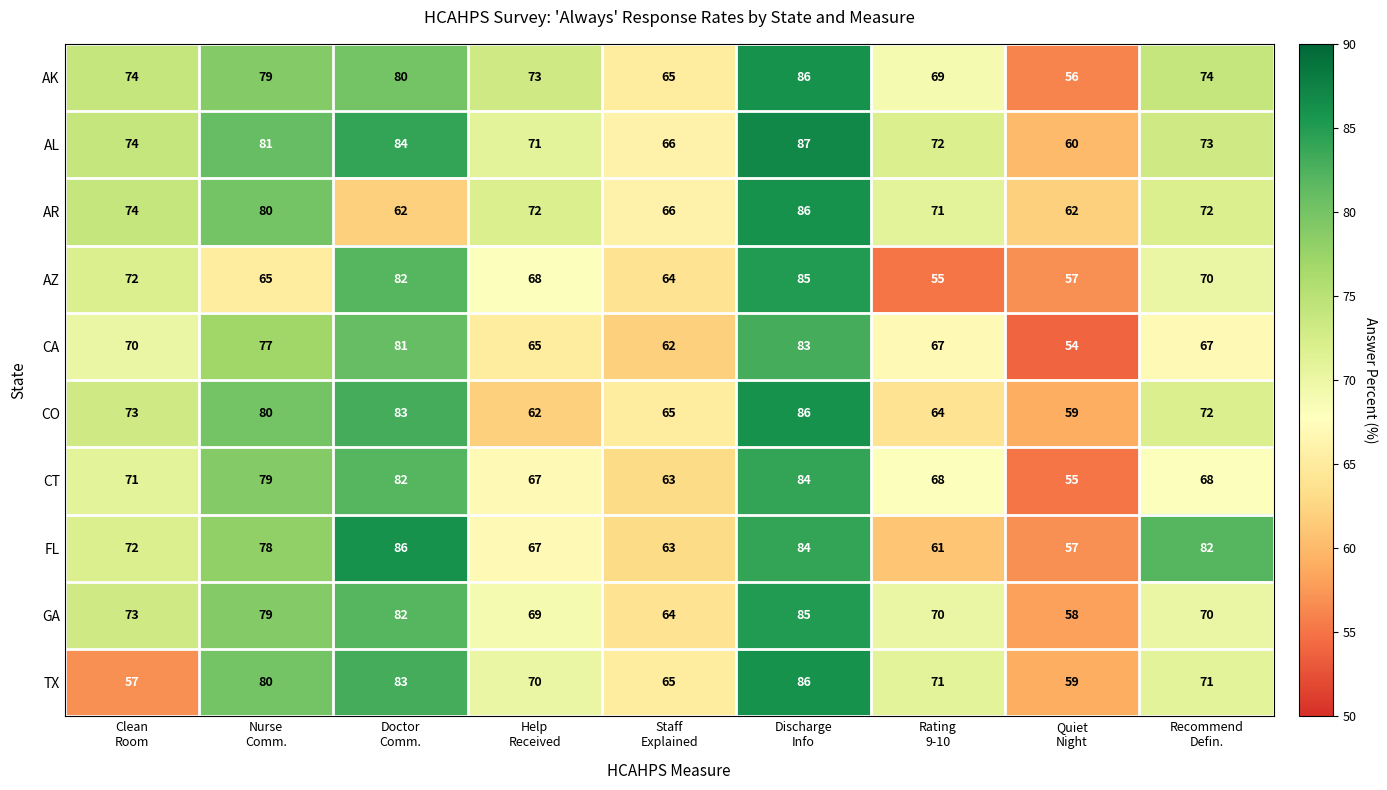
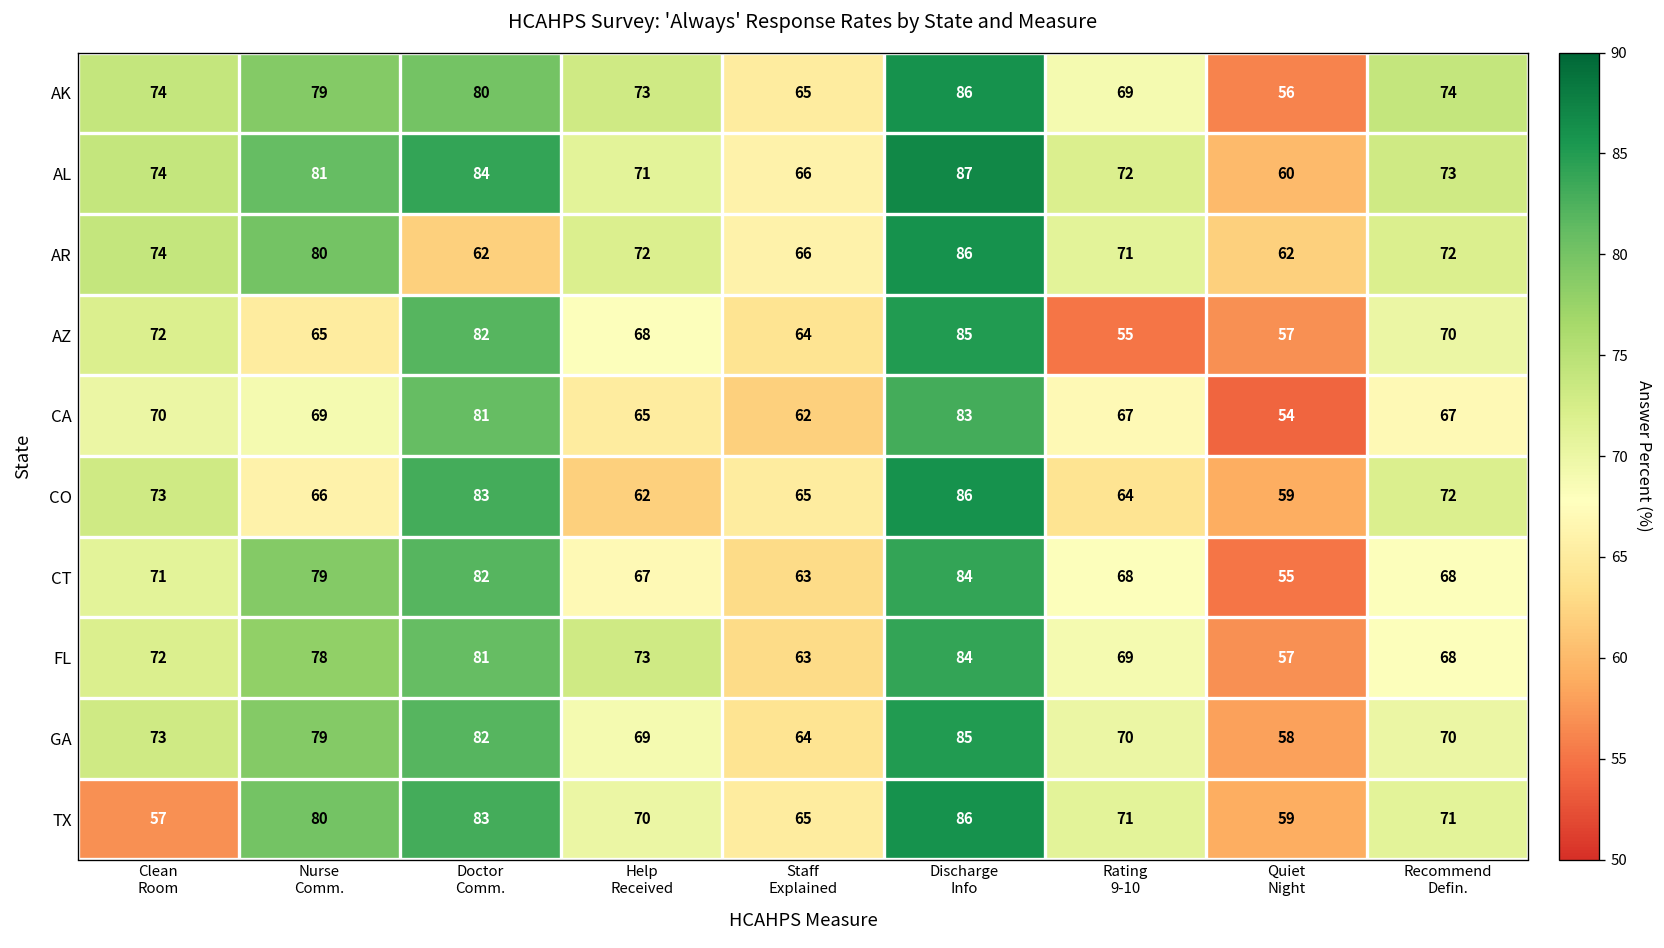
CA, Nurse Comm.: 77 -> 69
CO, Nurse Comm.: 80 -> 66
FL, Doctor Comm.: 86 -> 81
FL, Help Received: 67 -> 73
FL, Rating 9-10: 61 -> 69
FL, Recommend Defin.: 82 -> 68
